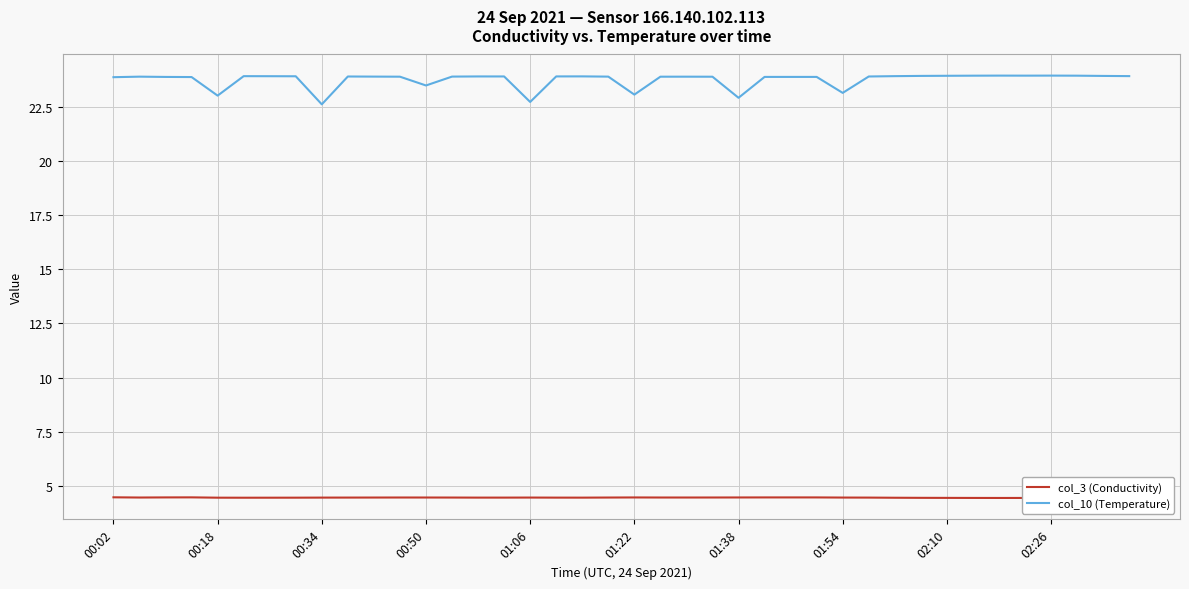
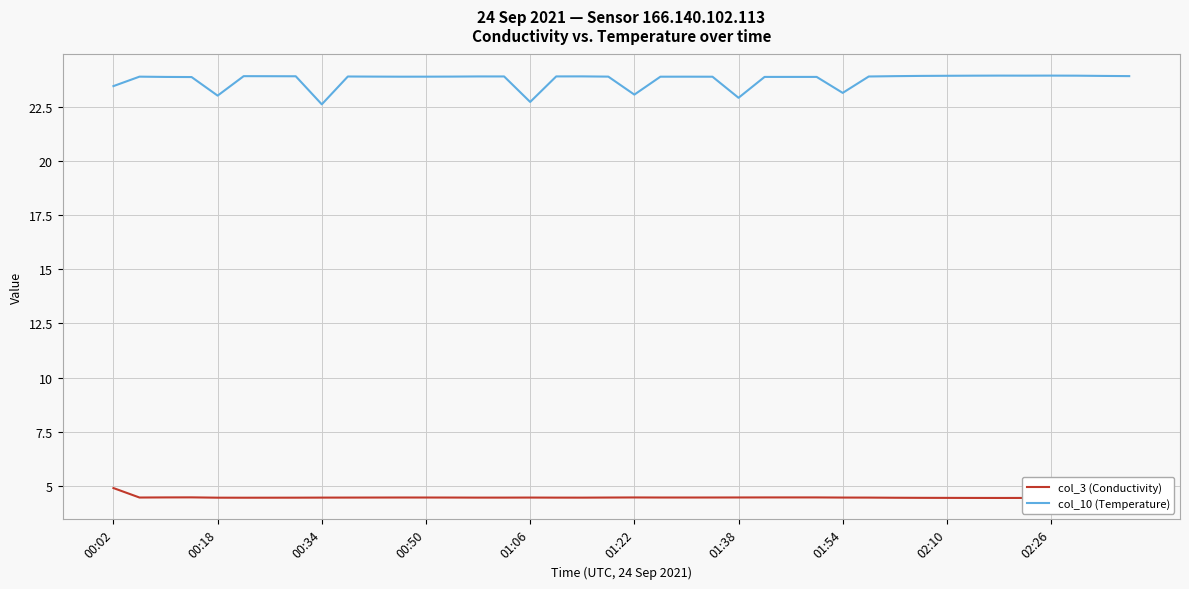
col_3 (Conductivity), 00:02: 4.5 -> 4.9
col_10 (Temperature), 00:02: 23.9 -> 23.4
col_10 (Temperature), 00:50: 23.5 -> 23.9
